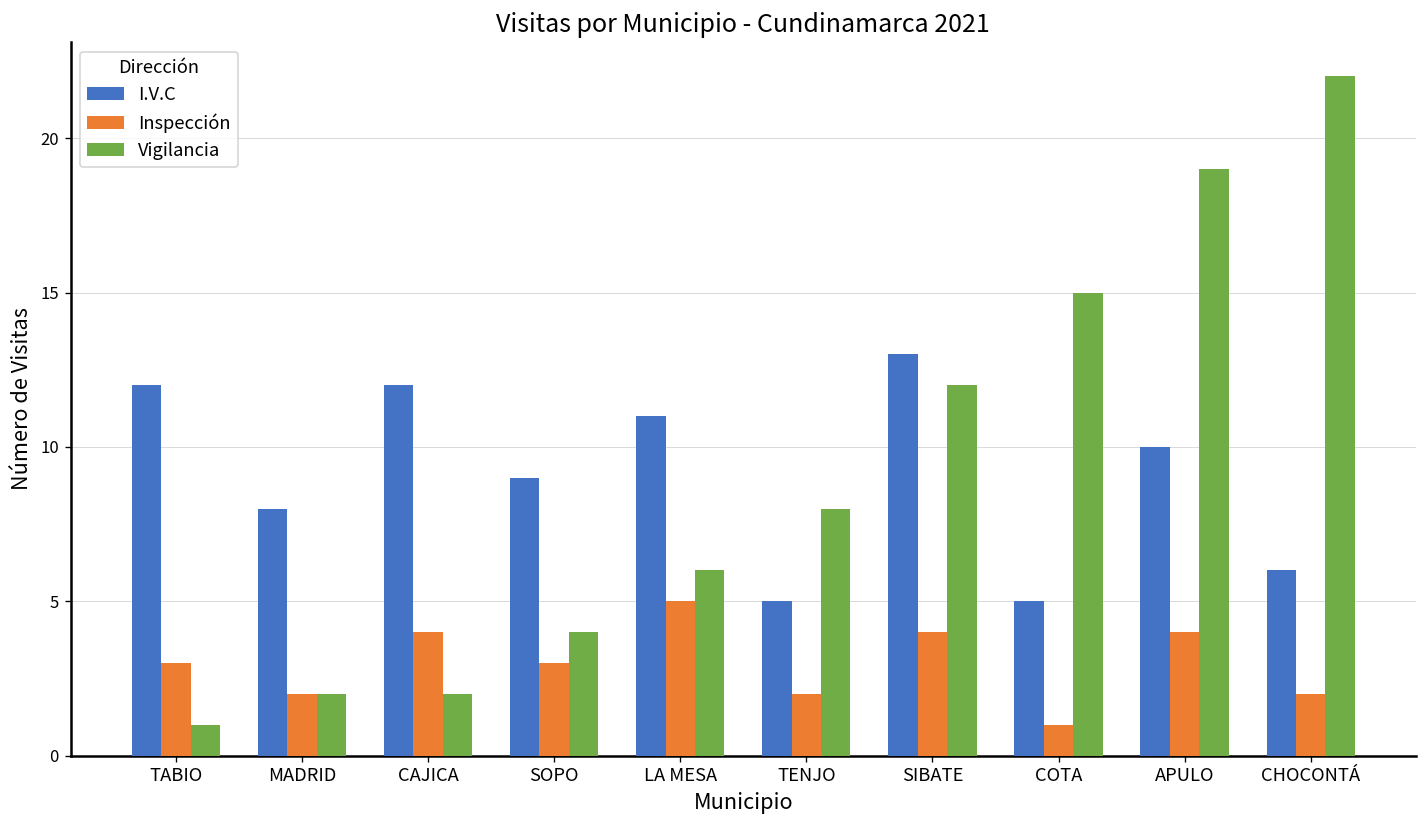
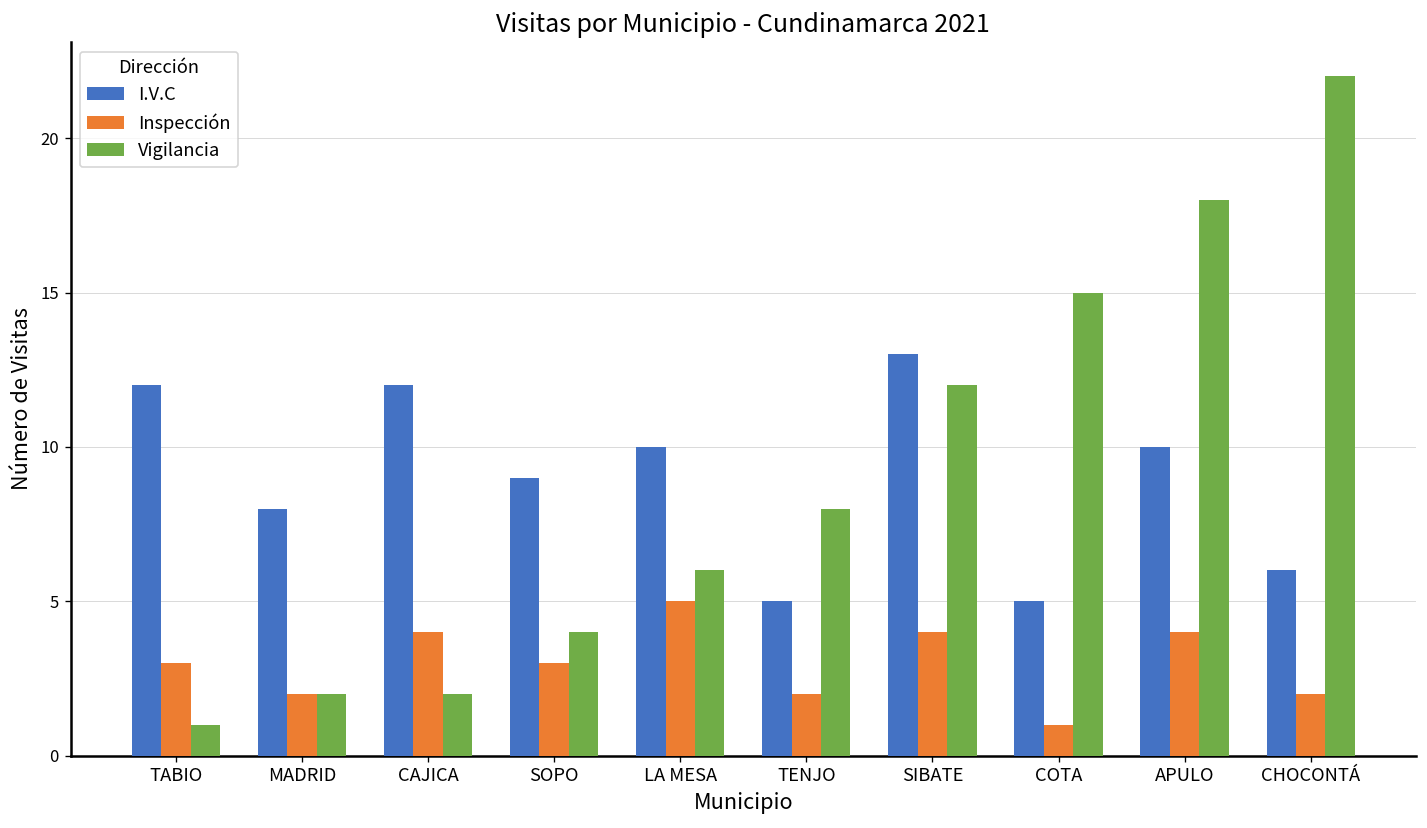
I.V.C, LA MESA: 11 -> 10
Vigilancia, APULO: 19 -> 18
